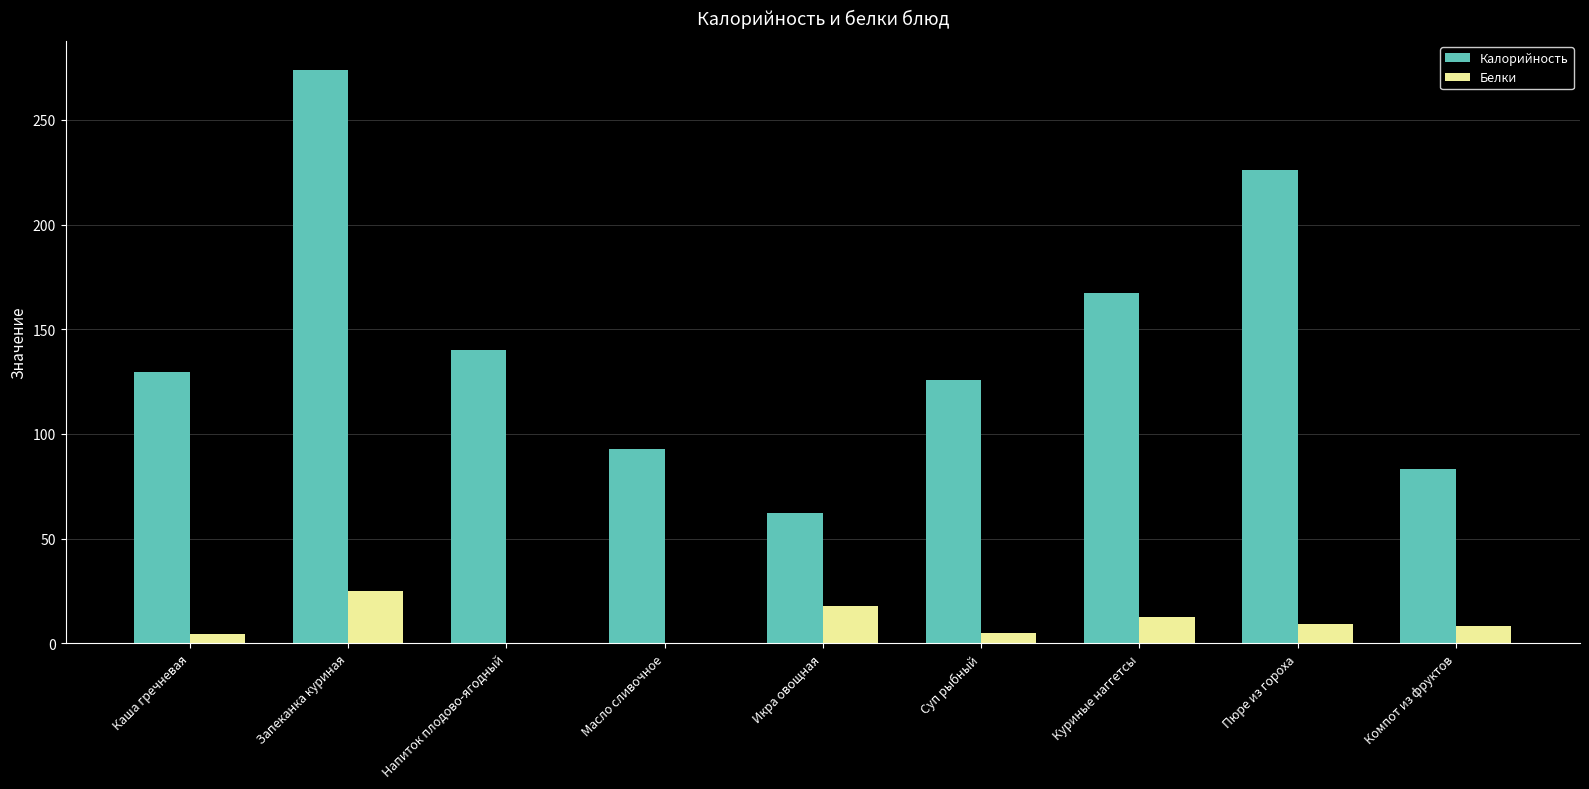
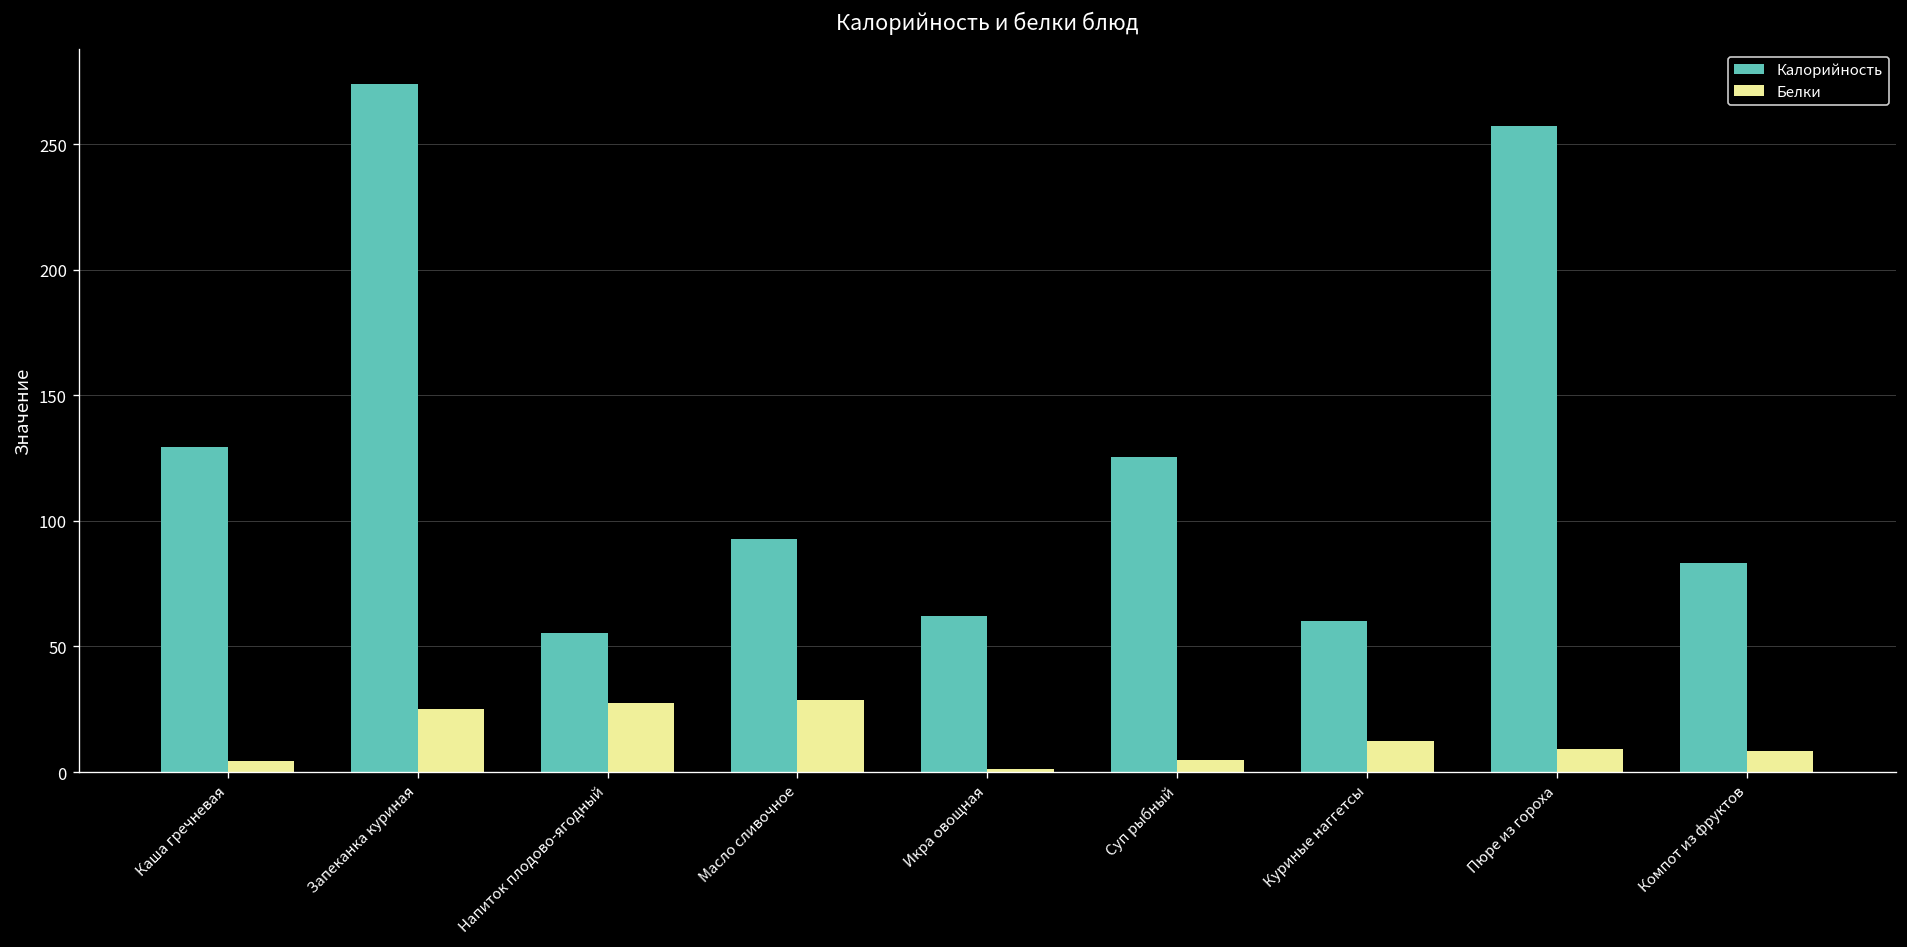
Калорийность, Напиток плодово-ягодный: 140 -> 55
Белки, Напиток плодово-ягодный: 0 -> 28
Белки, Масло сливочное: 0 -> 29
Белки, Икра овощная: 18 -> 1
Калорийность, Куриные наггетсы: 167 -> 60
Калорийность, Пюре из гороха: 226 -> 257
